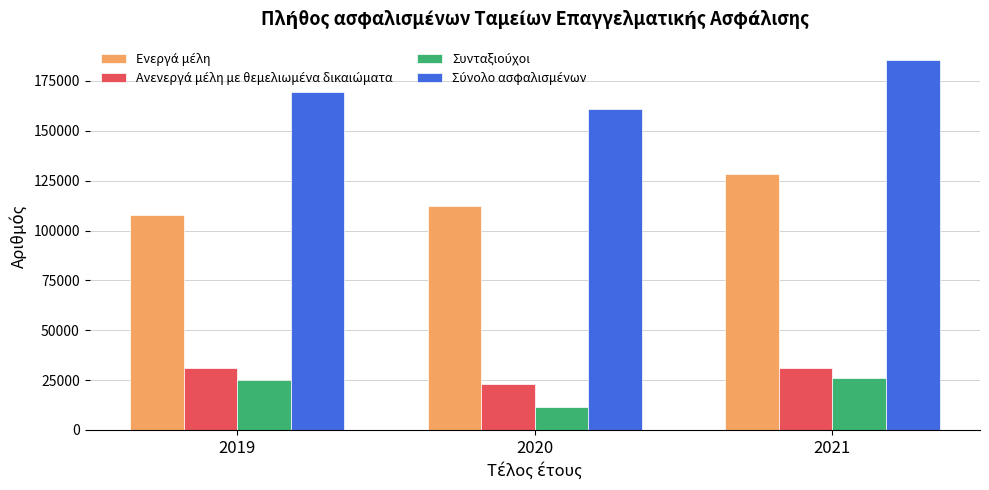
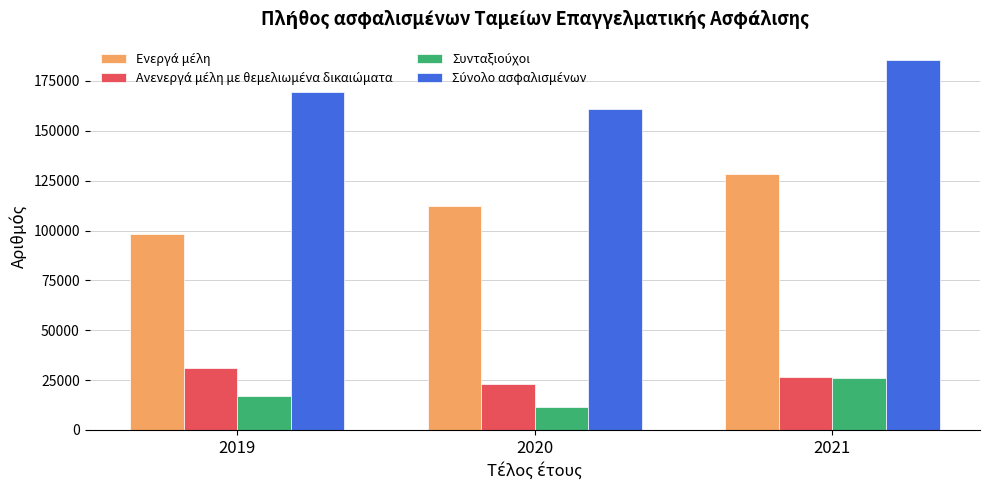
Ενεργά μέλη, 2019: 108000 -> 98000
Συνταξιούχοι, 2019: 25000 -> 17000
Ανενεργά μέλη με θεμελιωμένα δικαιώματα, 2021: 31000 -> 26000
